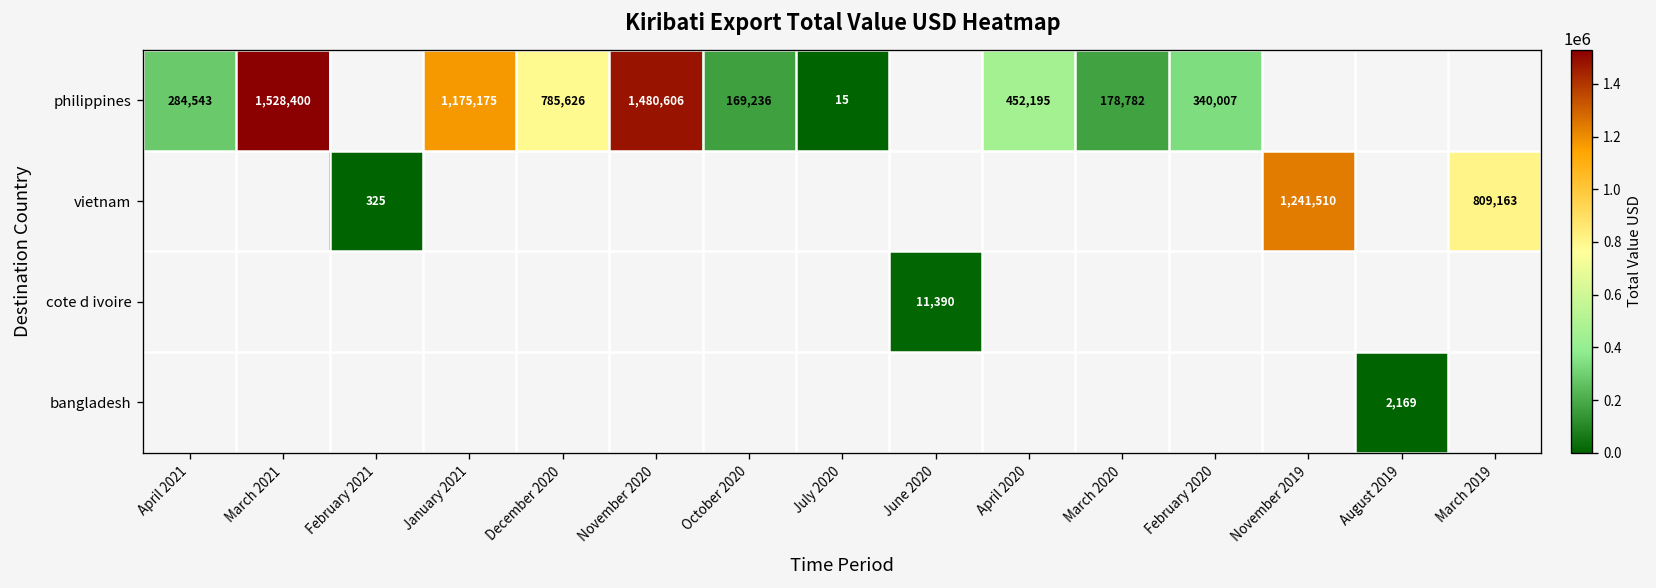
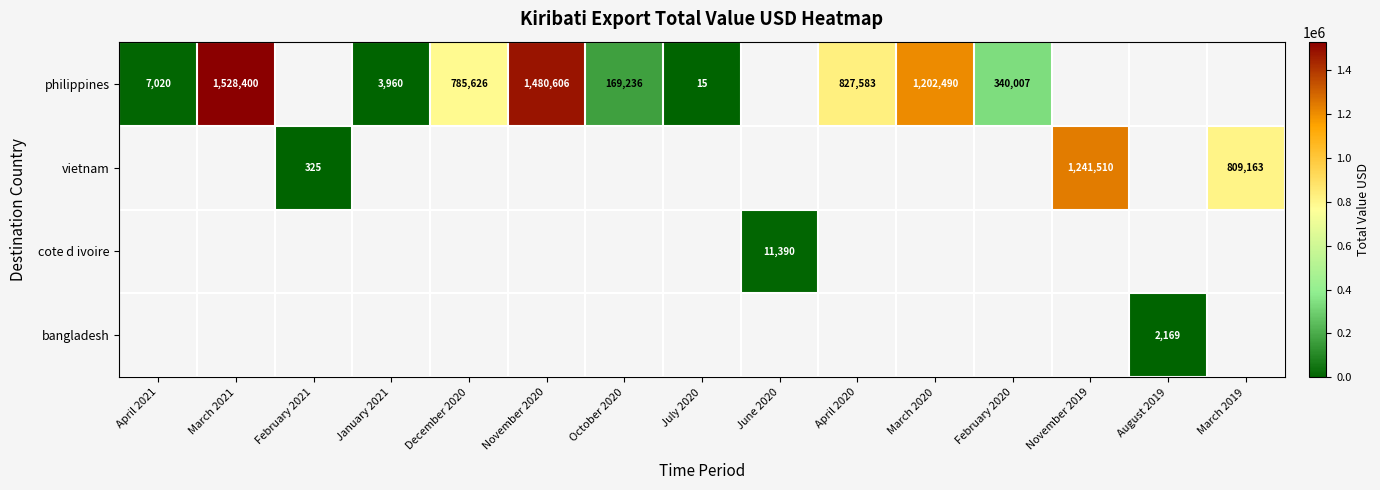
philippines, April 2021: 284,543 -> 7,020
philippines, January 2021: 1,175,175 -> 3,960
philippines, April 2020: 452,195 -> 827,583
philippines, March 2020: 178,782 -> 1,202,490
